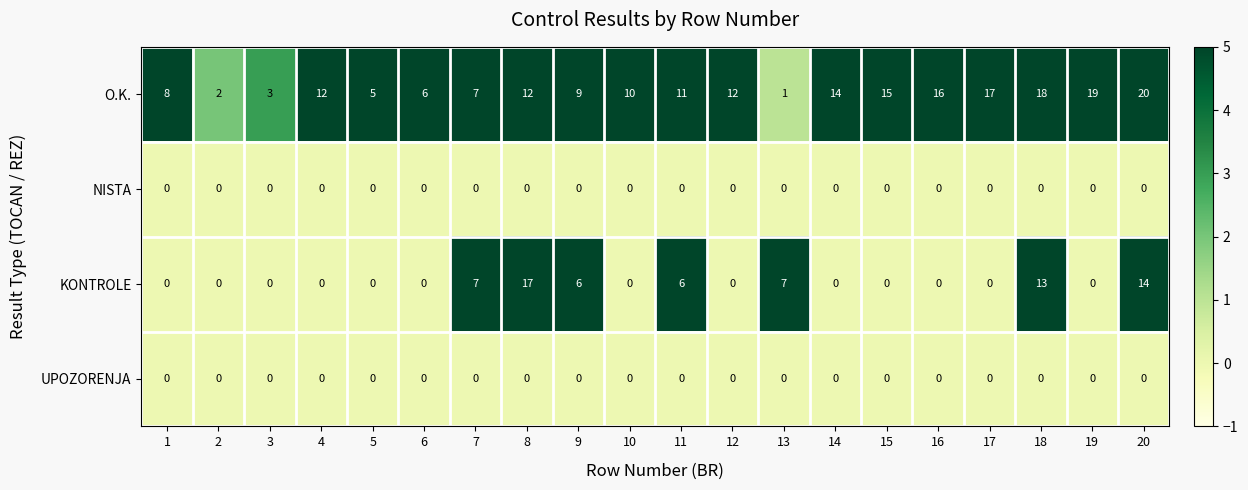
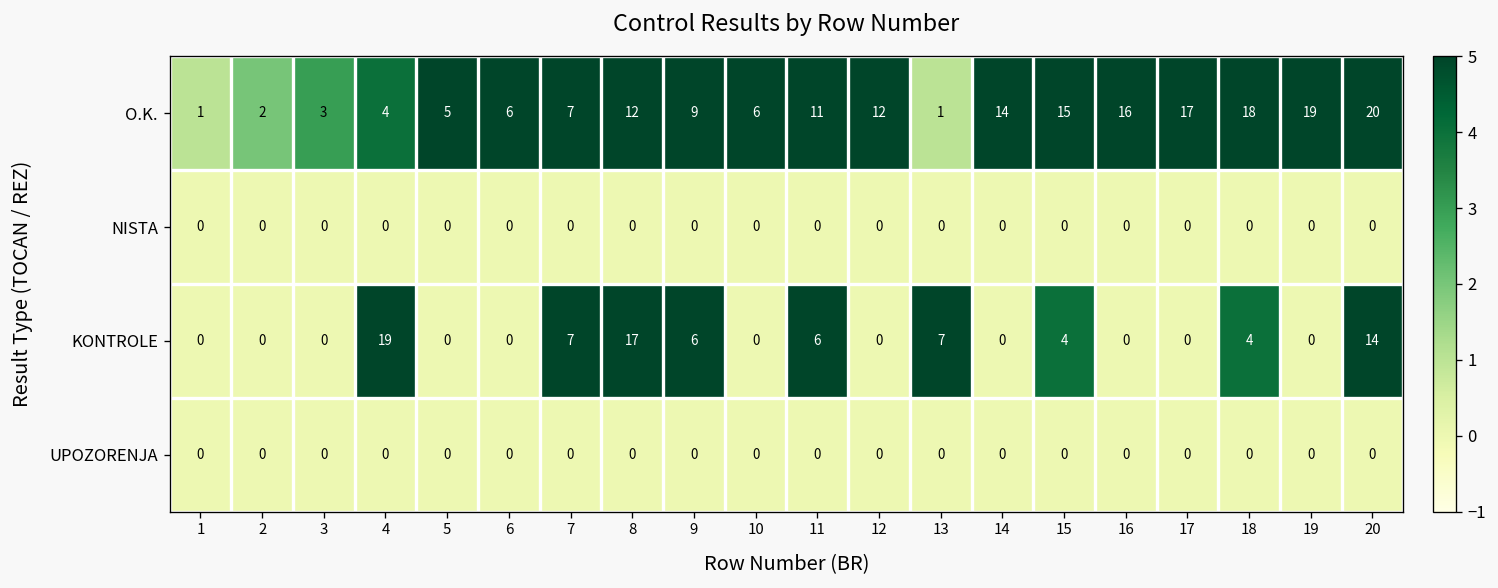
O.K., 1: 8 -> 1
O.K., 4: 12 -> 4
O.K., 10: 10 -> 6
KONTROLE, 4: 0 -> 19
KONTROLE, 15: 0 -> 4
KONTROLE, 18: 13 -> 4
